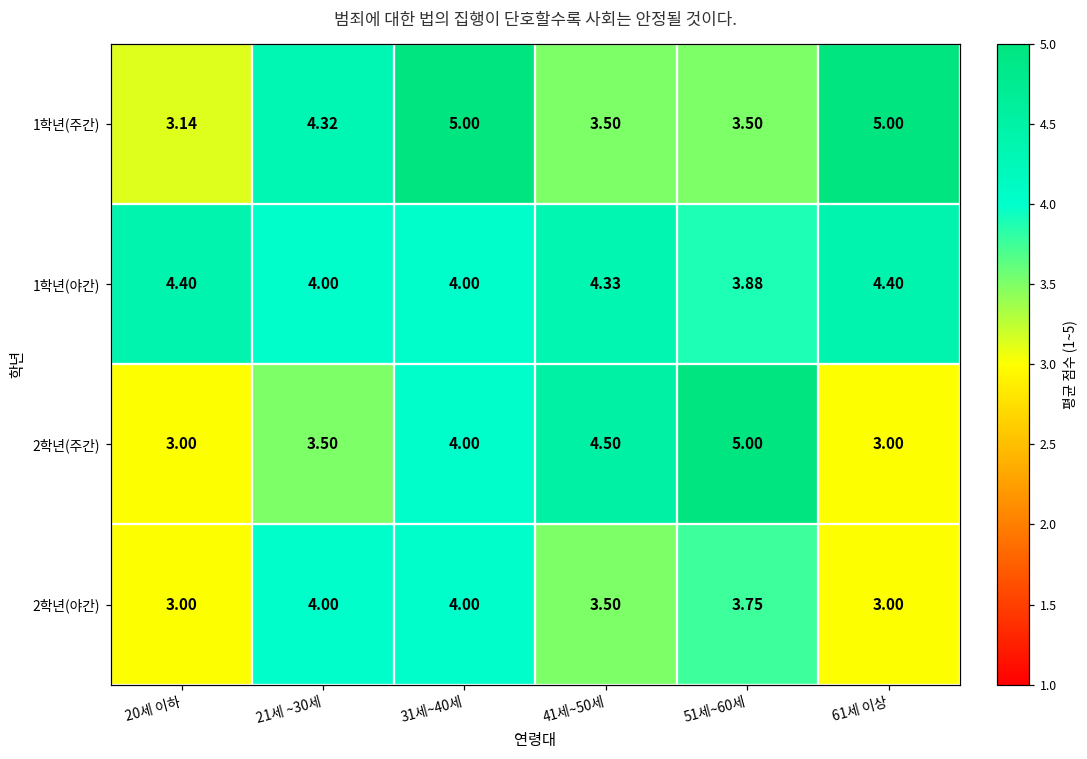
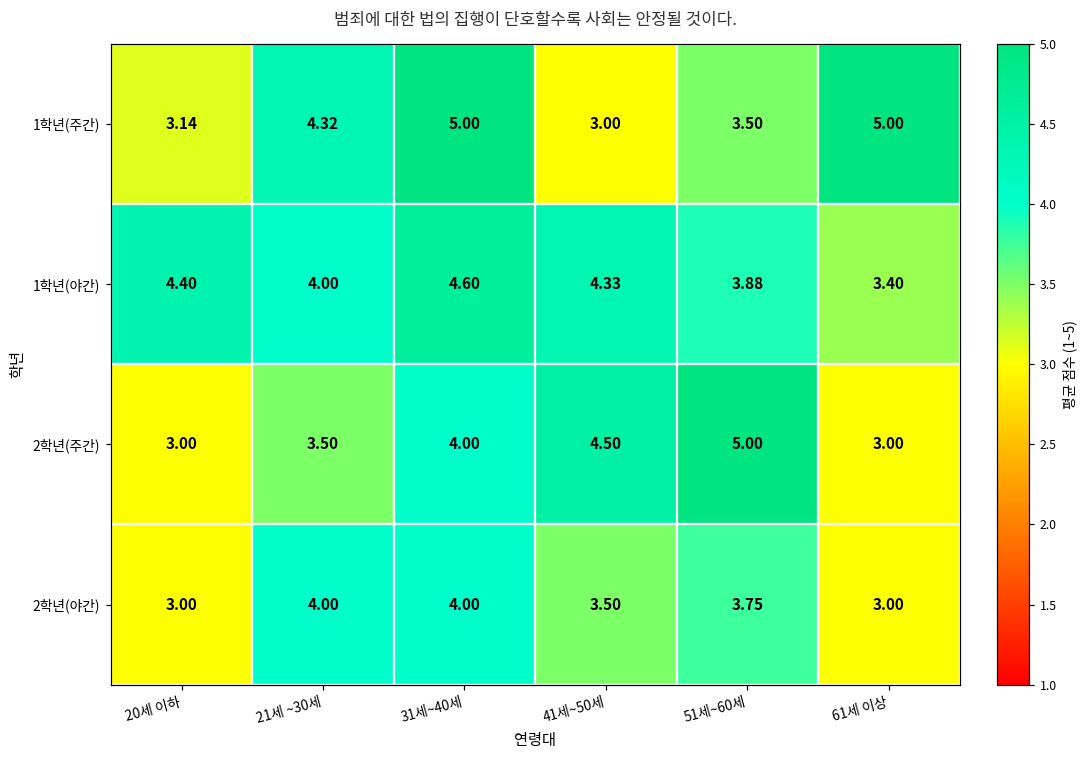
1학년(주간), 41세~50세: 3.50 -> 3.00
1학년(야간), 31세~40세: 4.00 -> 4.60
1학년(야간), 61세 이상: 4.40 -> 3.40
